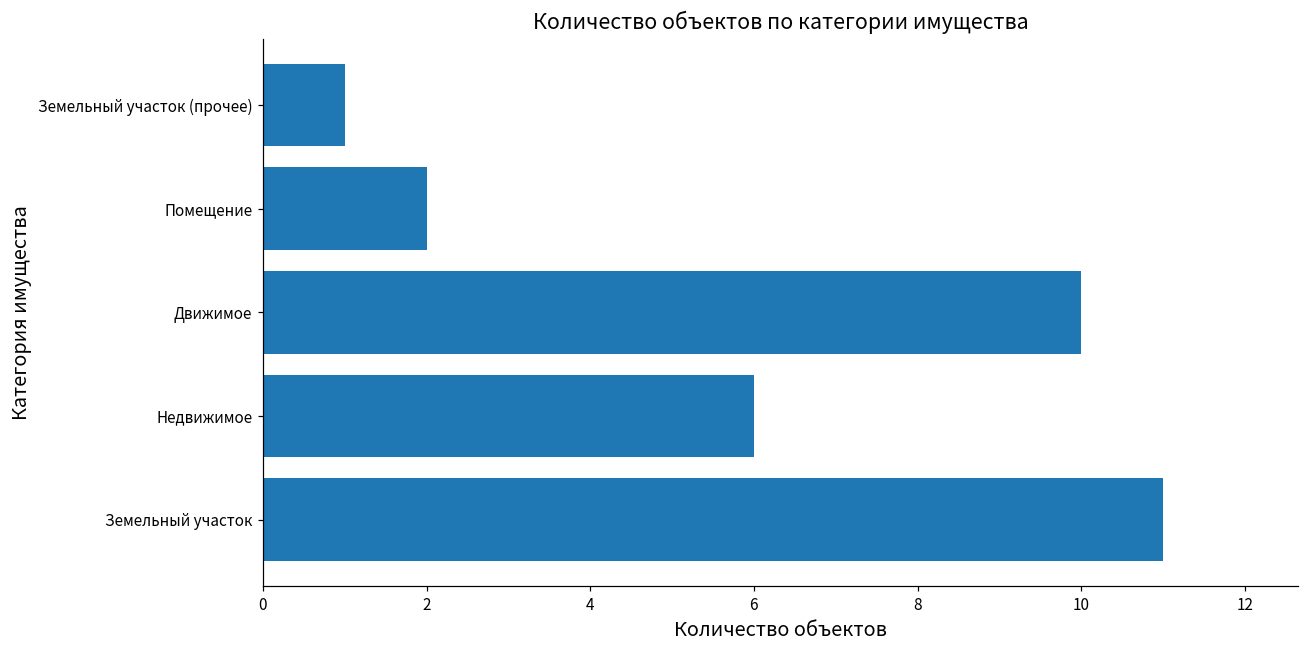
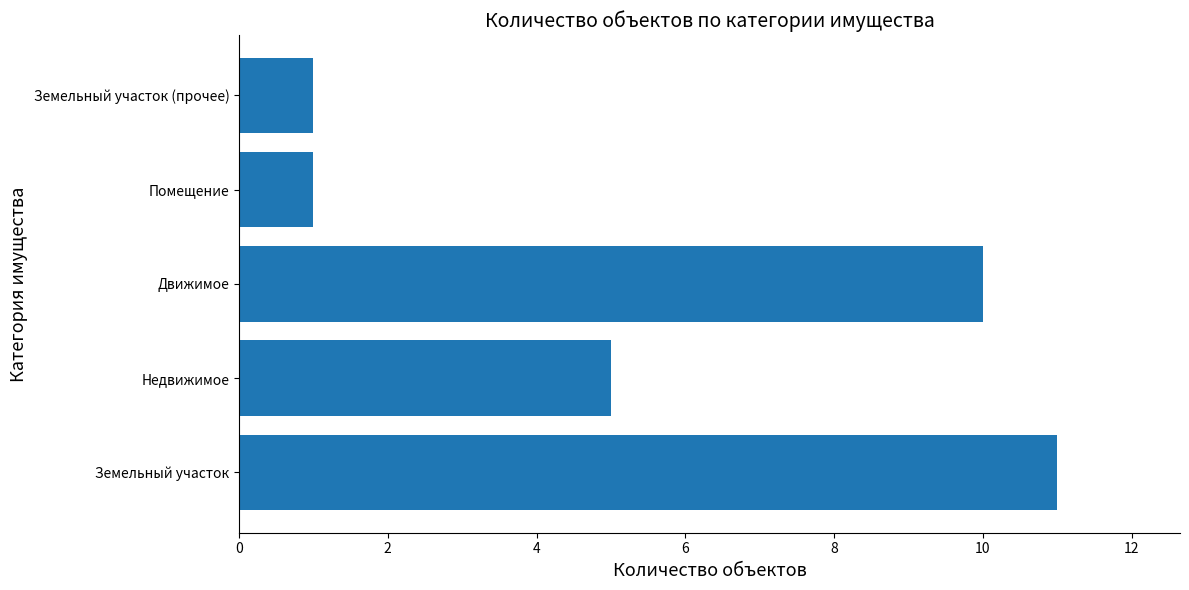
Помещение: 2 -> 1
Недвижимое: 6 -> 5
